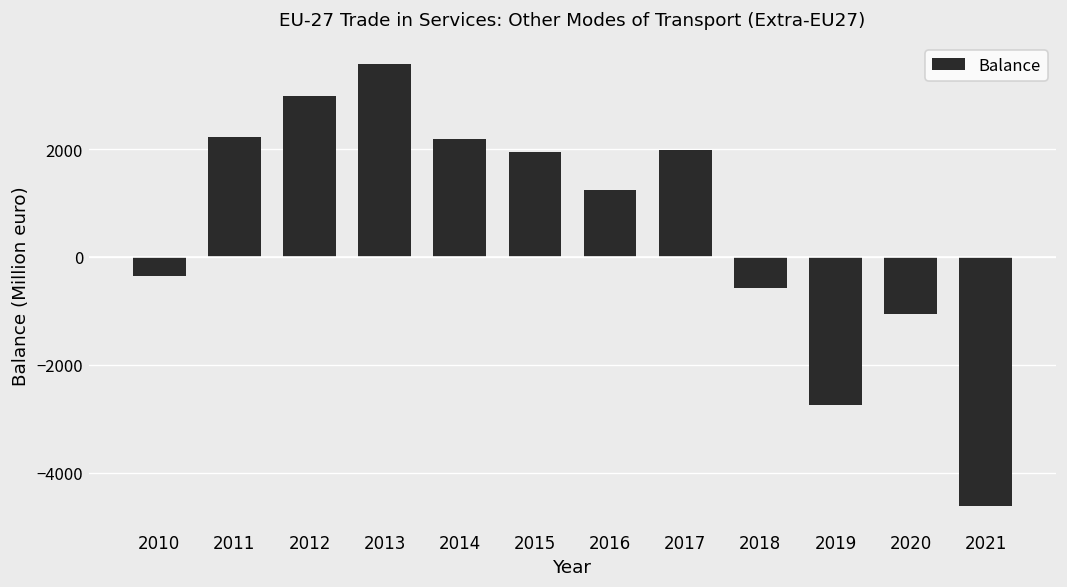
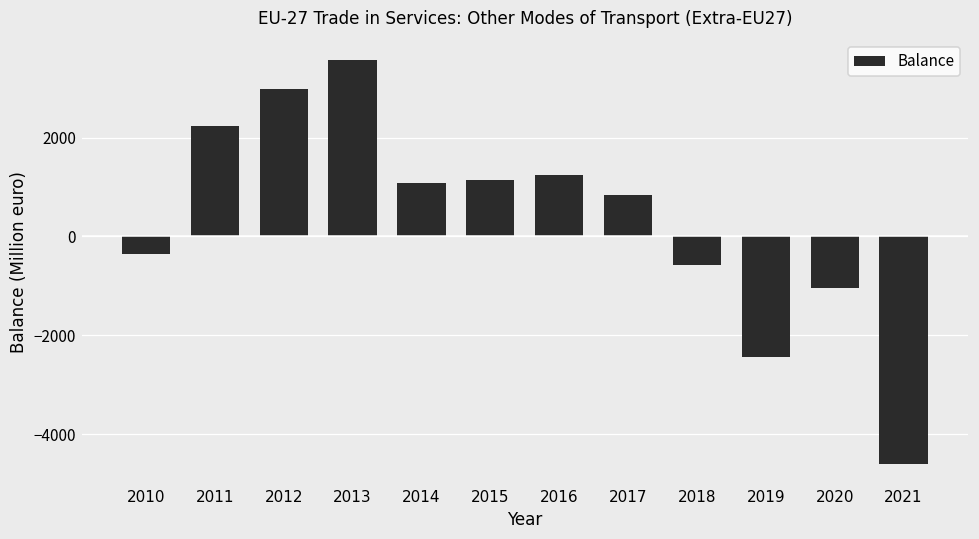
2014: 2200 -> 1100
2015: 2000 -> 1100
2017: 2000 -> 800
2019: -2700 -> -2400
